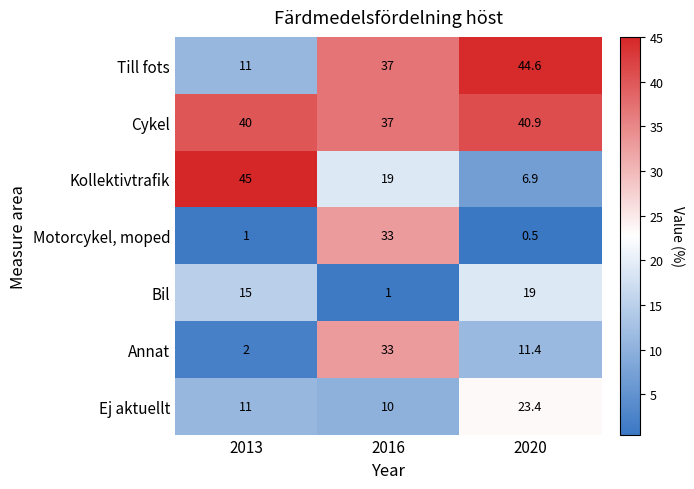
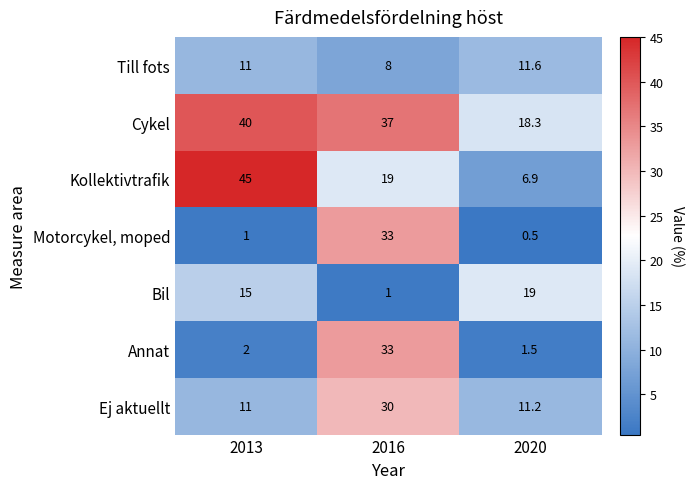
Till fots, 2016: 37 -> 8
Till fots, 2020: 44.6 -> 11.6
Cykel, 2020: 40.9 -> 18.3
Annat, 2020: 11.4 -> 1.5
Ej aktuellt, 2016: 10 -> 30
Ej aktuellt, 2020: 23.4 -> 11.2
